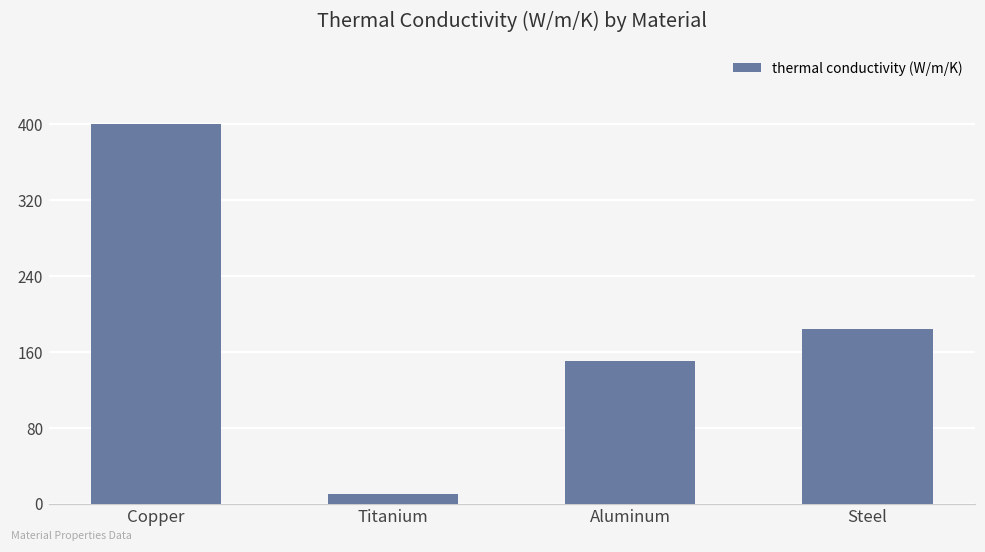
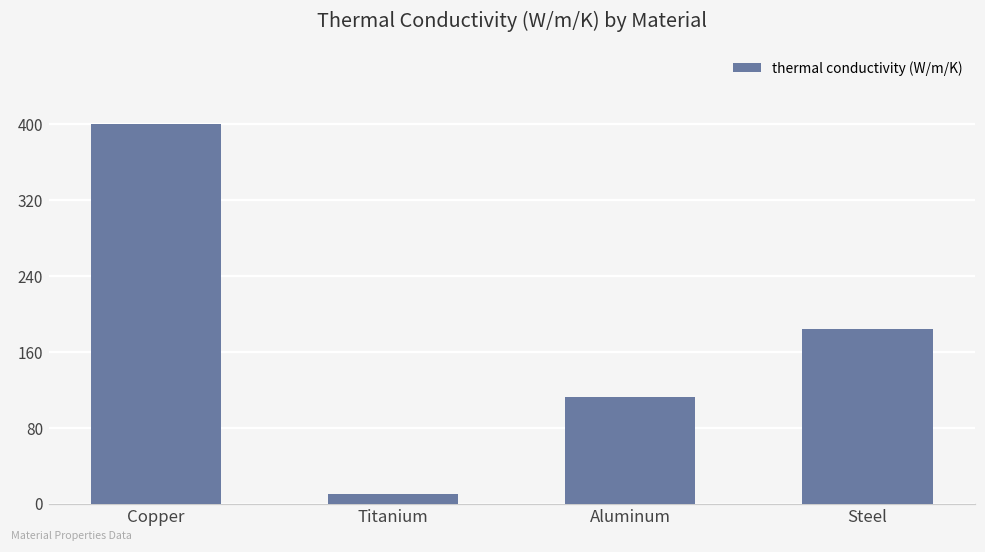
Aluminum: 150 -> 110
